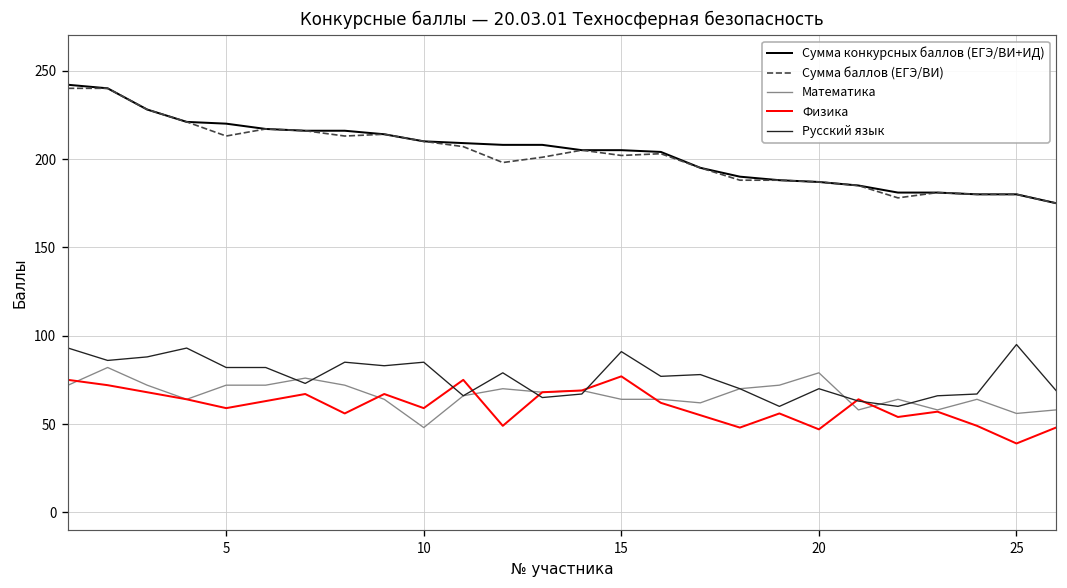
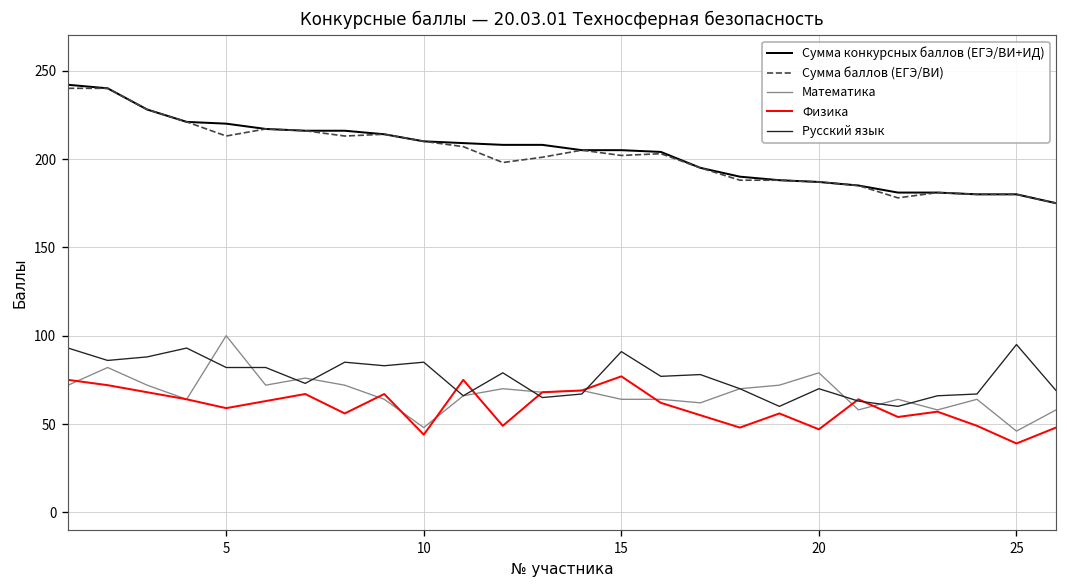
Математика, 5: 72 -> 100
Физика, 10: 59 -> 44
Математика, 25: 56 -> 46
